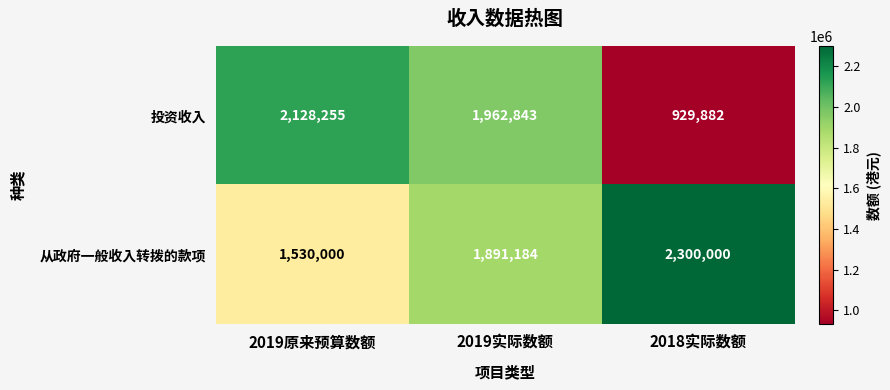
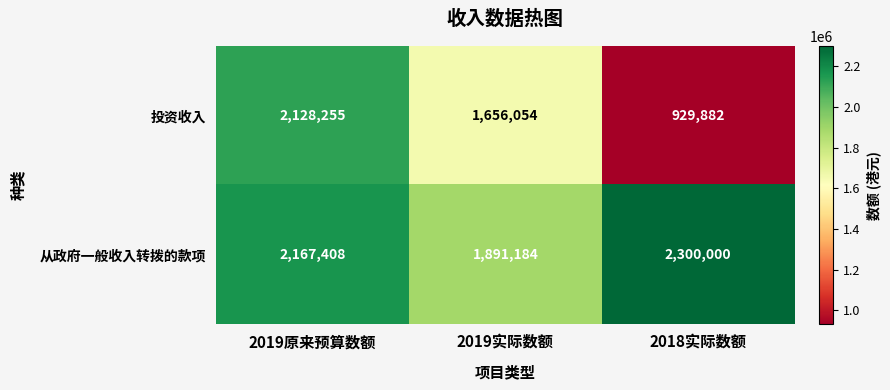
投资收入, 2019实际数额: 1,962,843 -> 1,656,054
从政府一般收入转拨的款项, 2019原来预算数额: 1,530,000 -> 2,167,408
